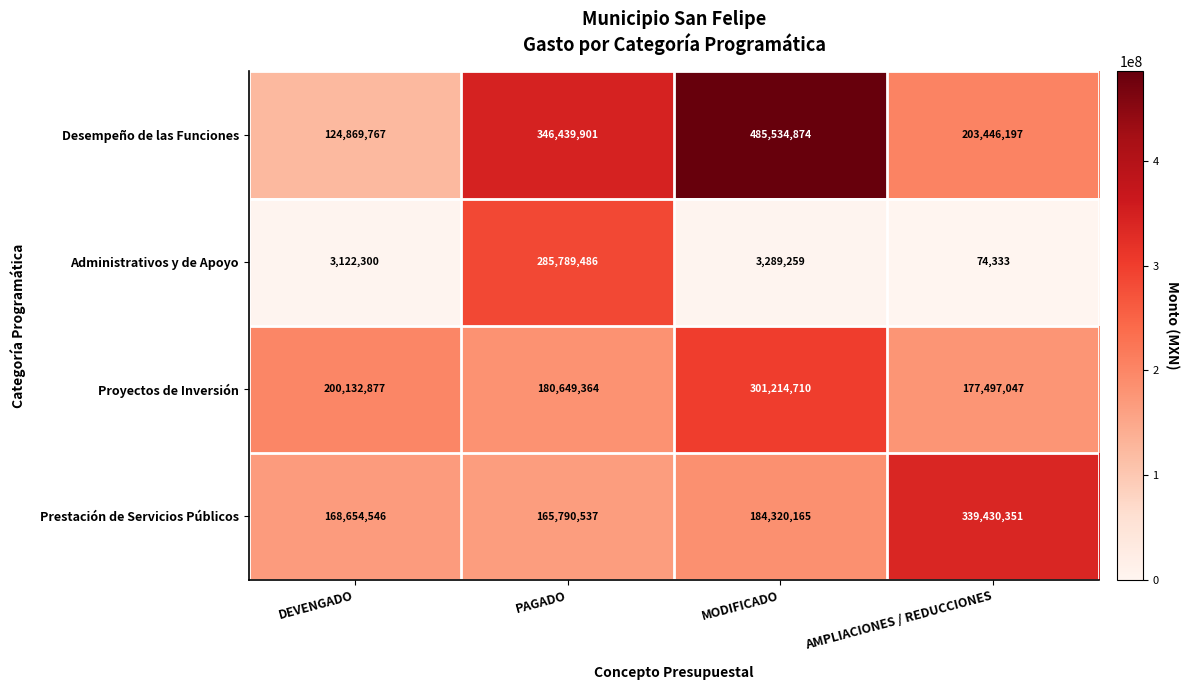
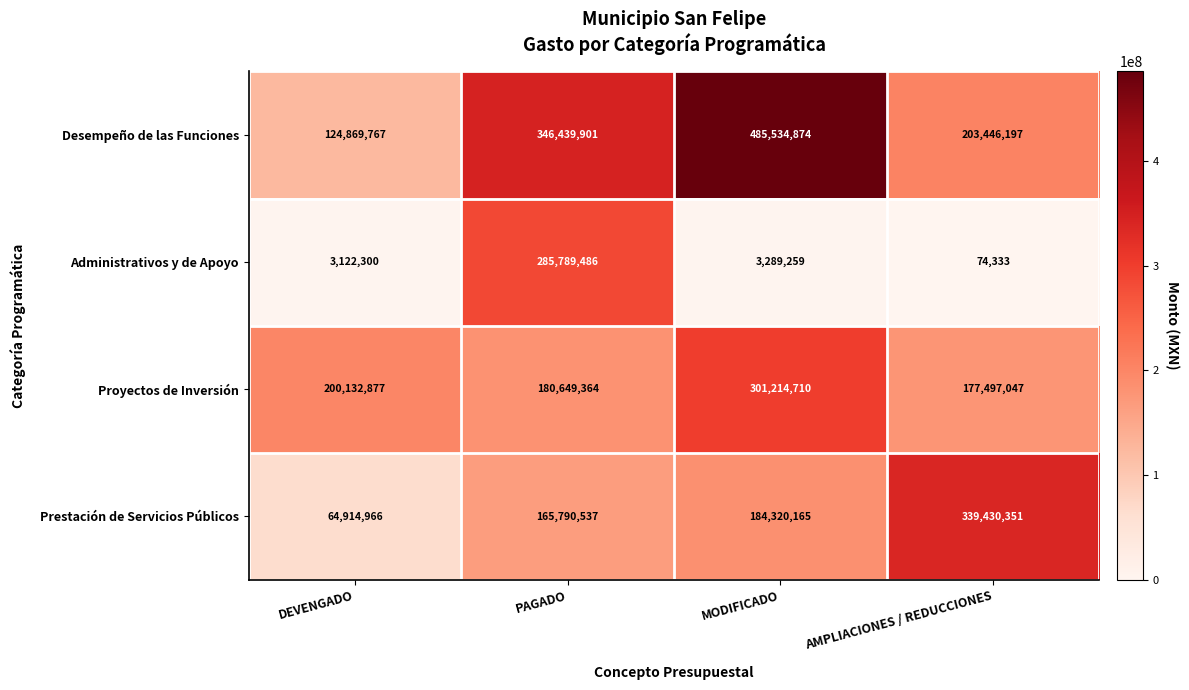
Prestación de Servicios Públicos, DEVENGADO: 168,654,546 -> 64,914,966
